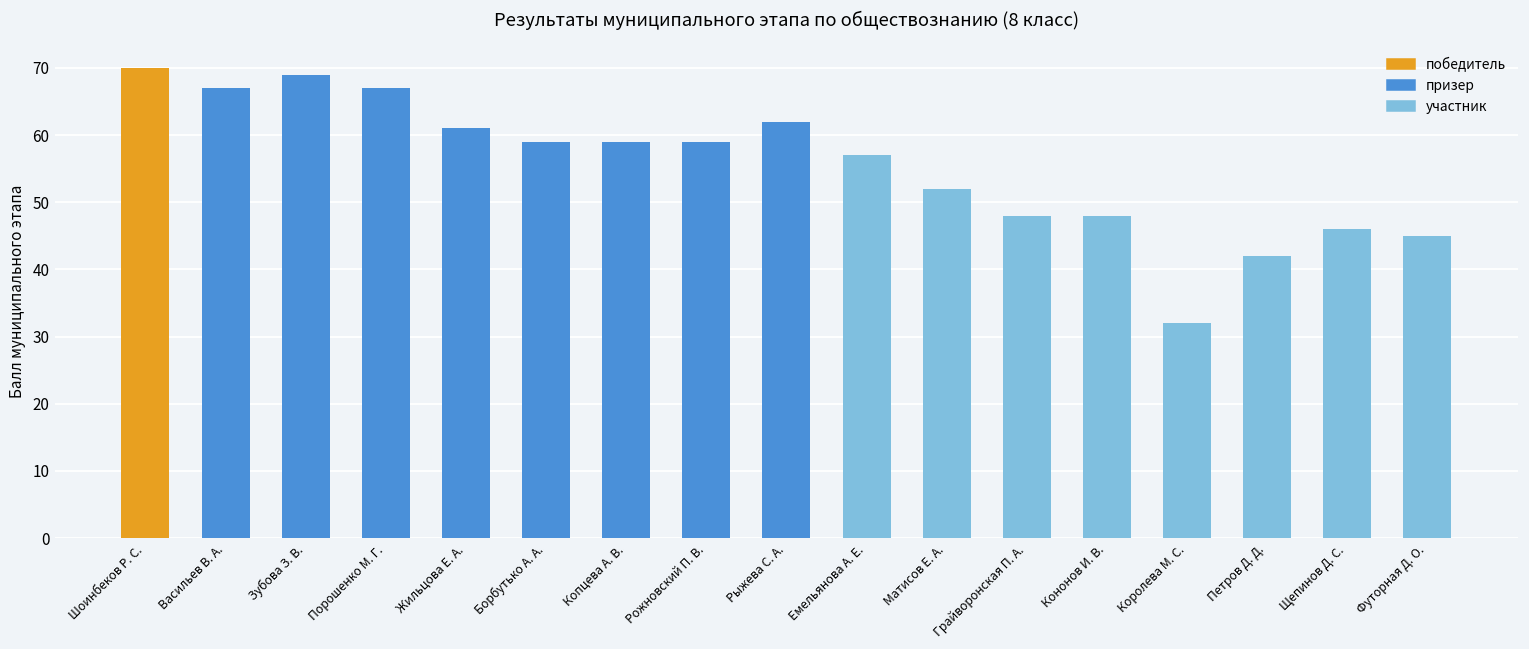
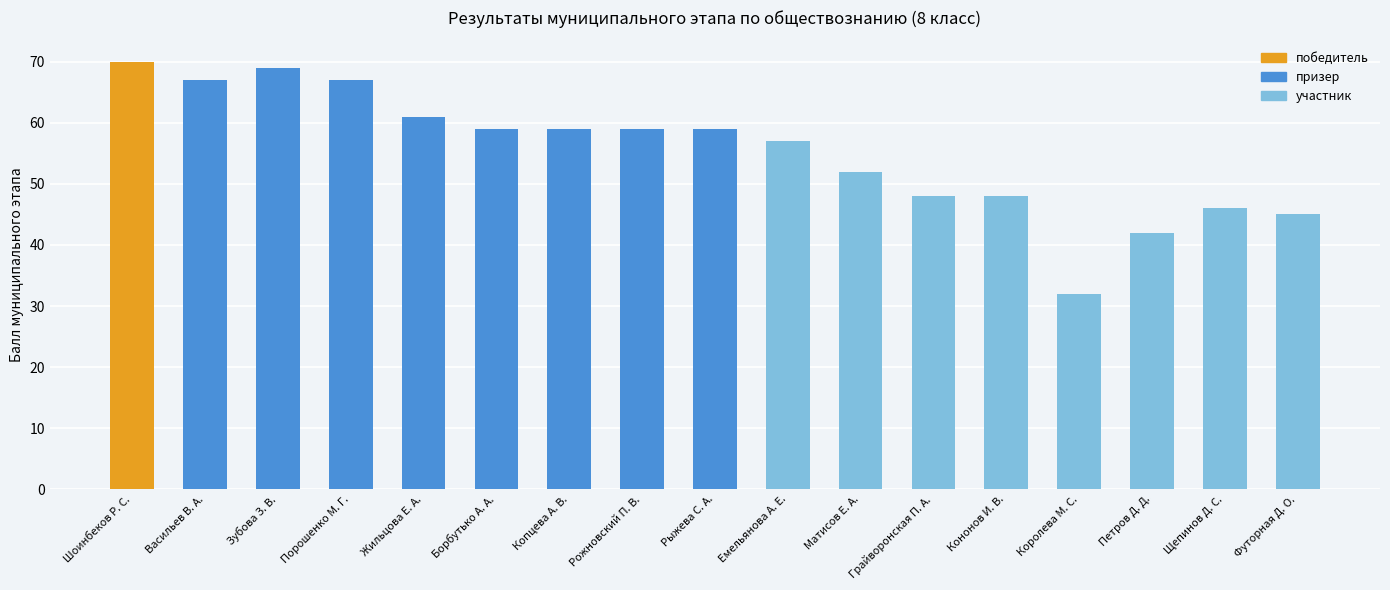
Рыжева С. А.: 62 -> 59
